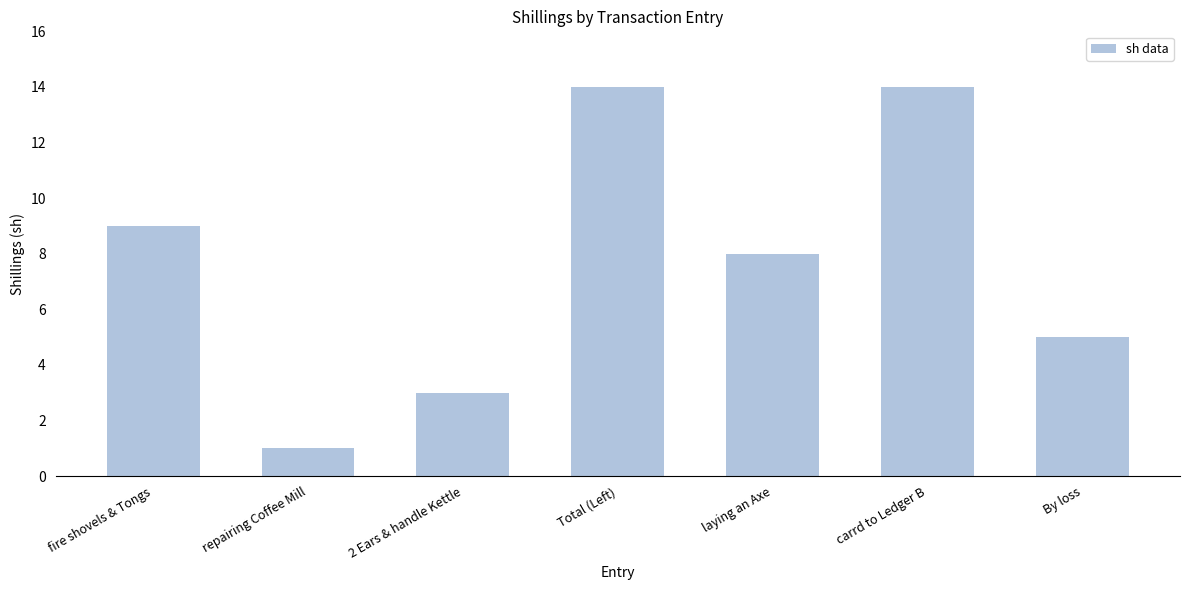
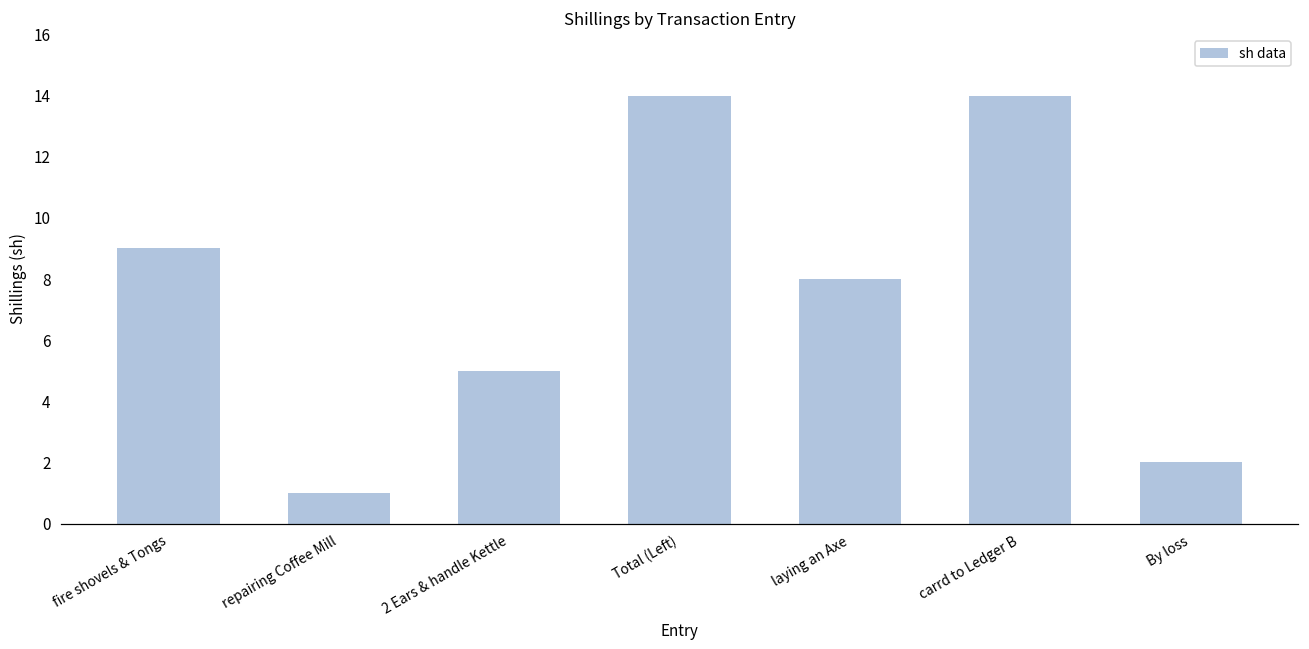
2 Ears & handle Kettle: 3 -> 5
By loss: 5 -> 2
